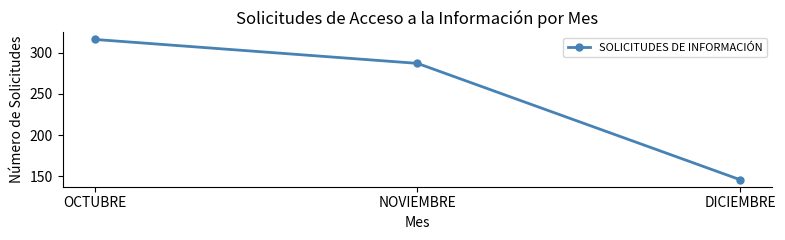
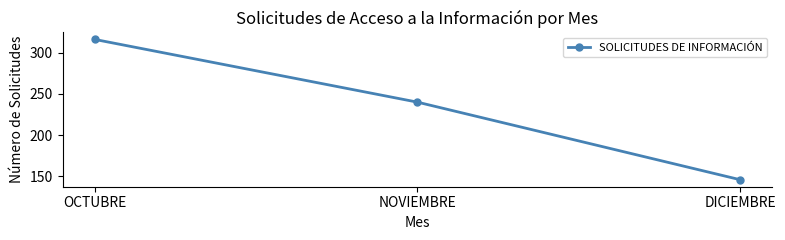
NOVIEMBRE: 290 -> 240
